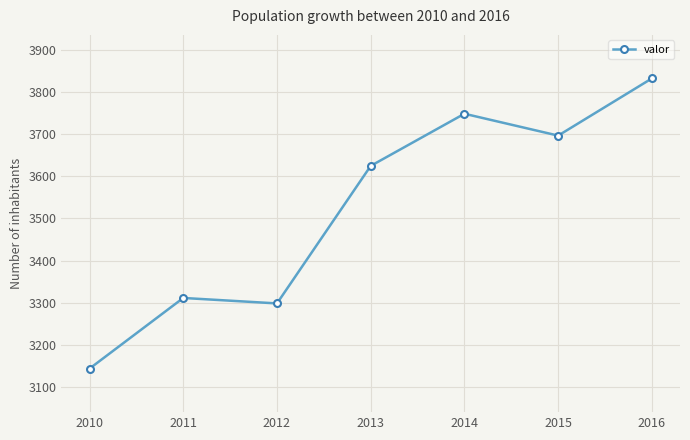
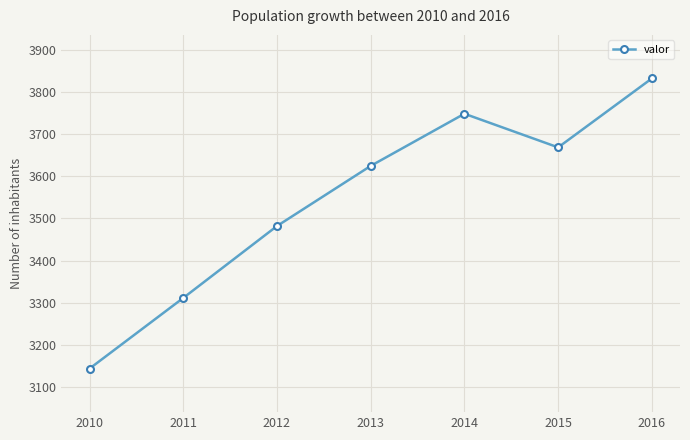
2012: 3300 -> 3480
2015: 3700 -> 3670
